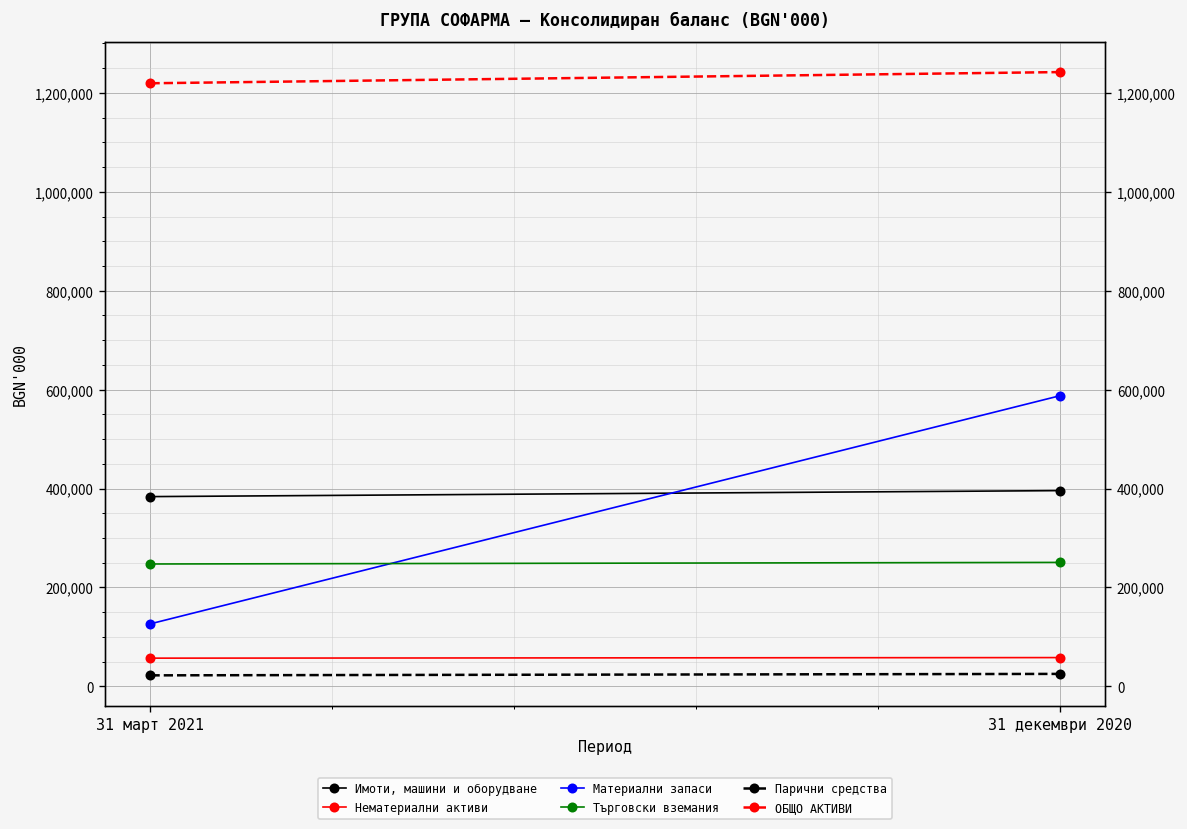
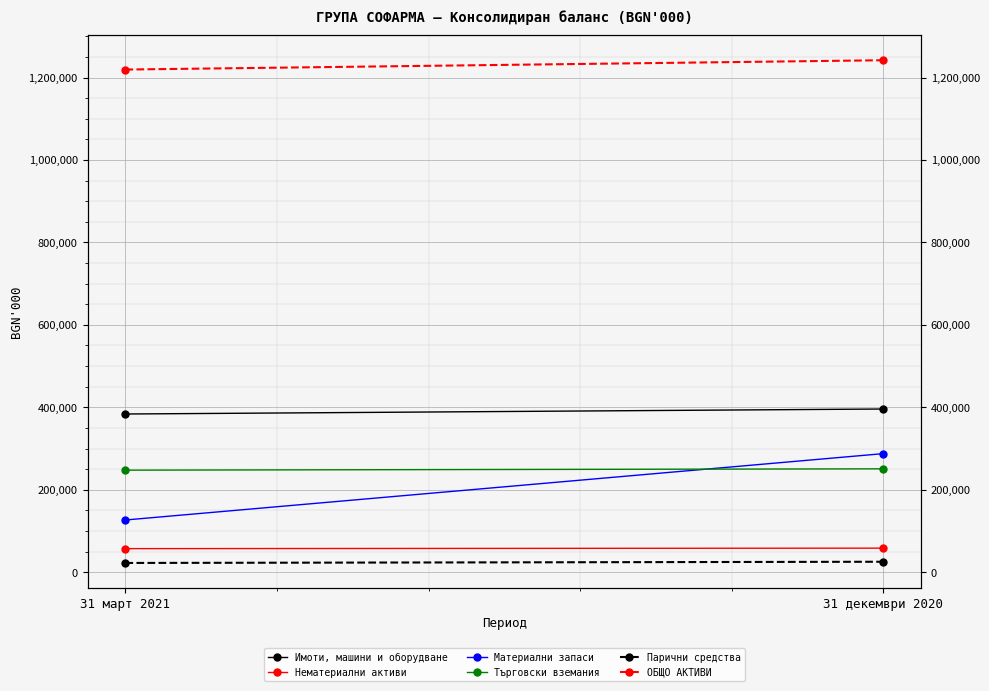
Материални запаси, 31 декември 2020: 590,000 -> 290,000
